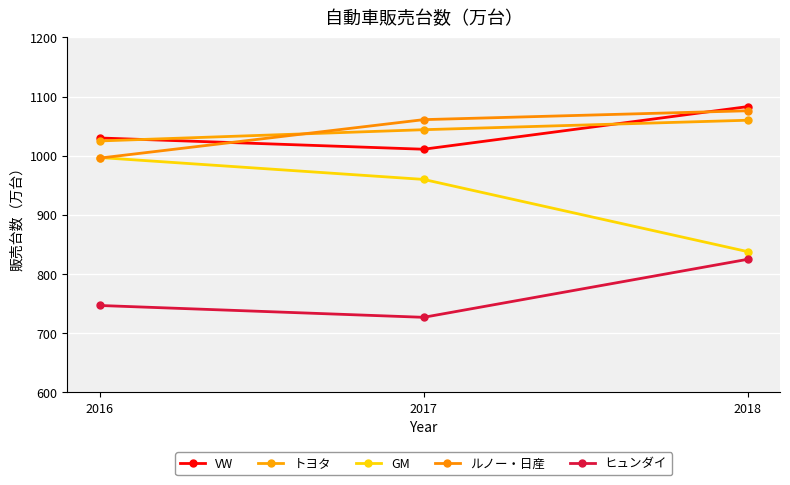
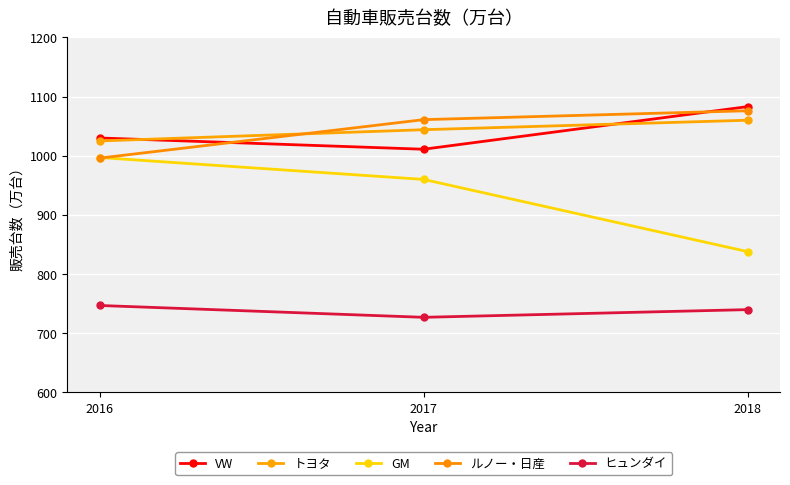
ヒュンダイ, 2018: 830 -> 740
